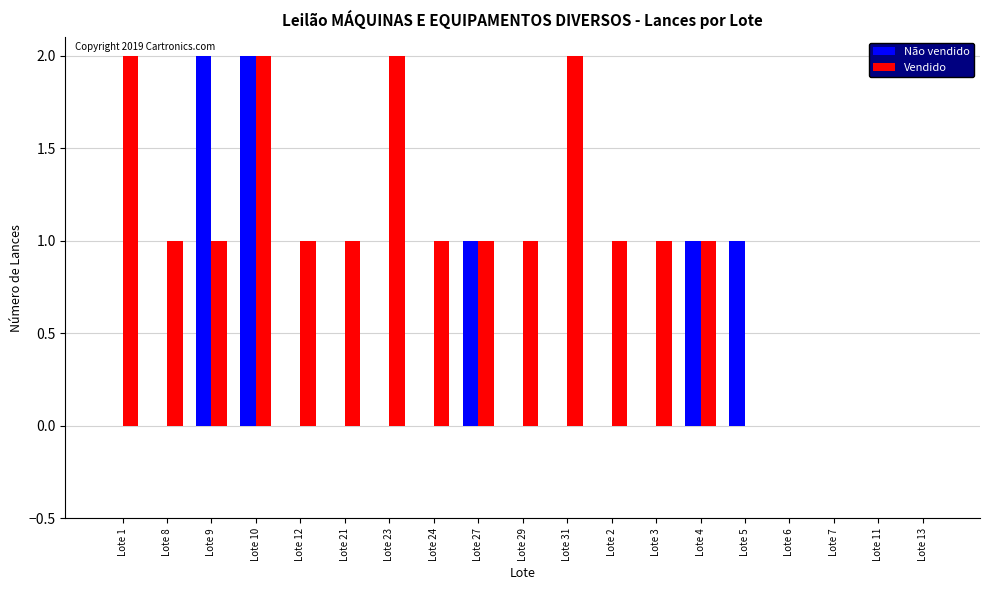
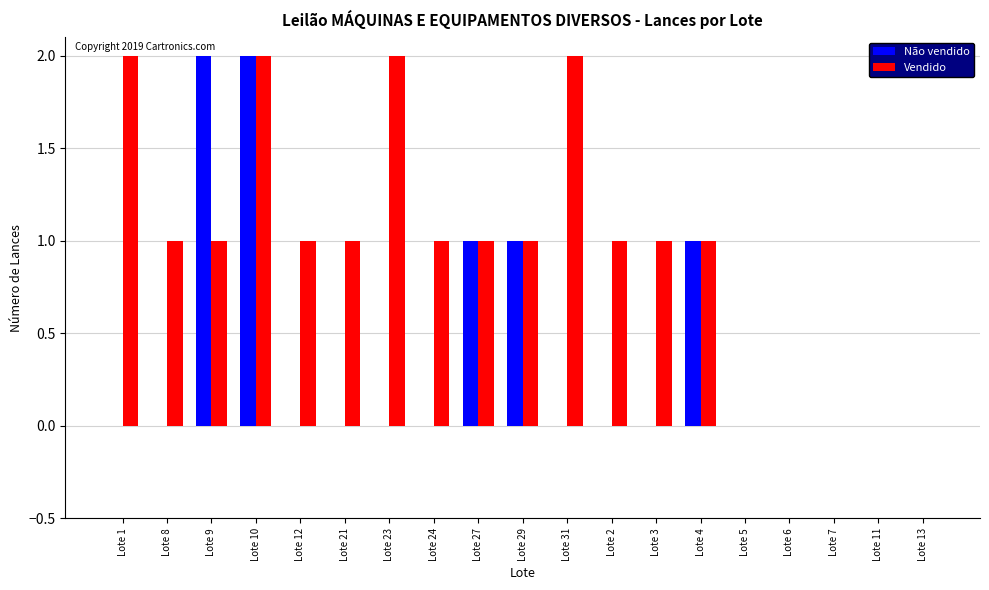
Não vendido, Lote 29: 0 -> 1
Não vendido, Lote 5: 1 -> 0
